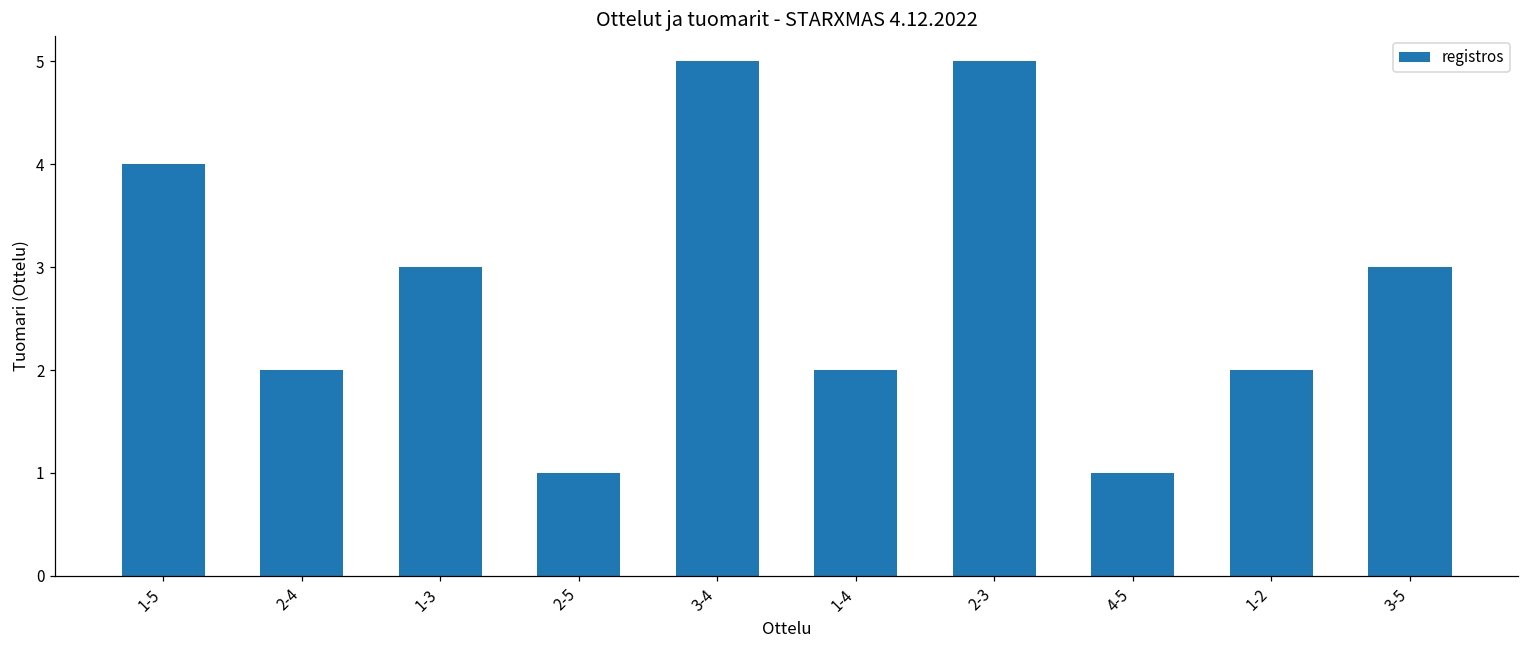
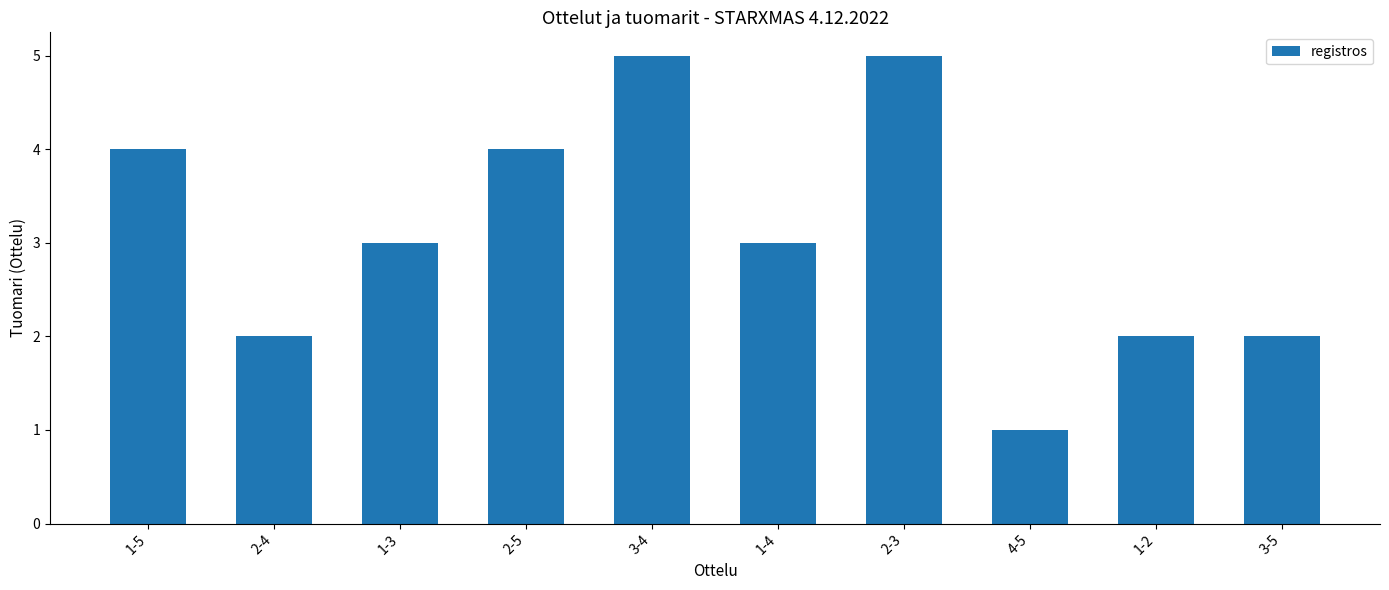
2-5: 1 -> 4
1-4: 2 -> 3
3-5: 3 -> 2
